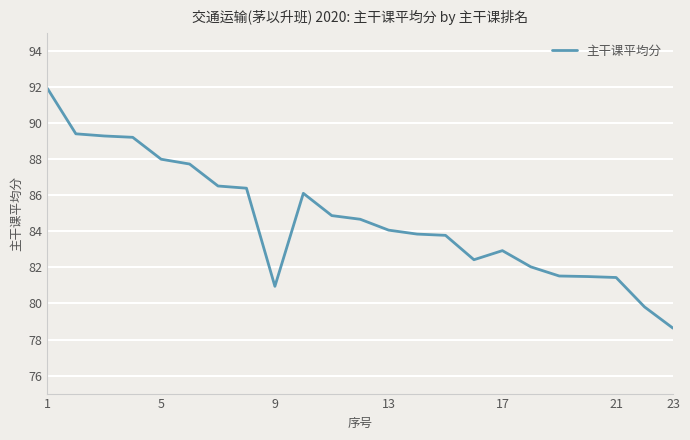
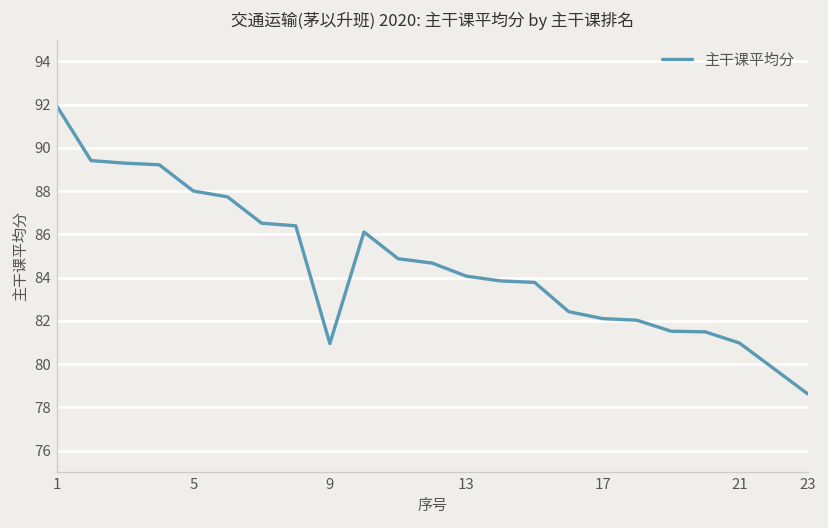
17: 82.9 -> 82.1
21: 81.4 -> 81.0
